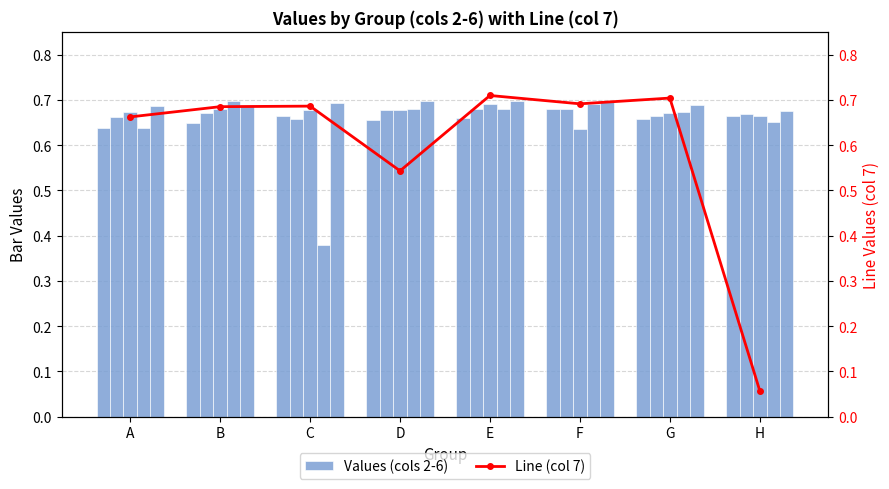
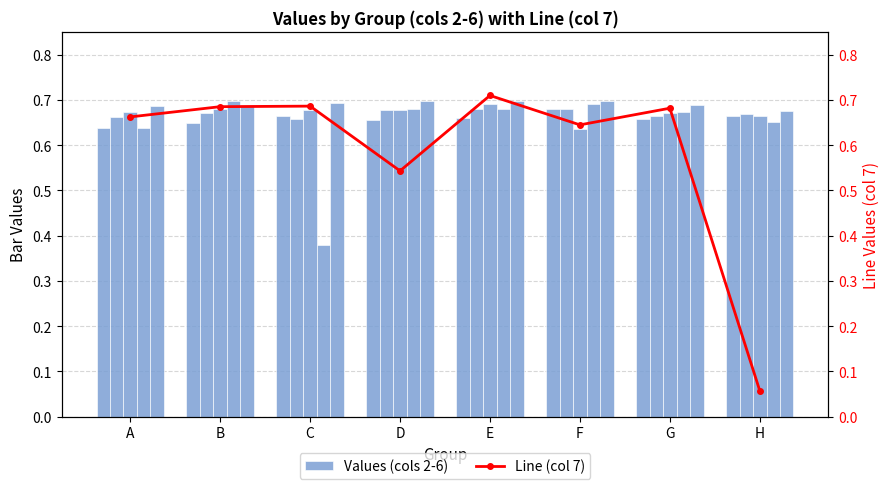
Line (col 7), F: 0.69 -> 0.64
Line (col 7), G: 0.70 -> 0.68
